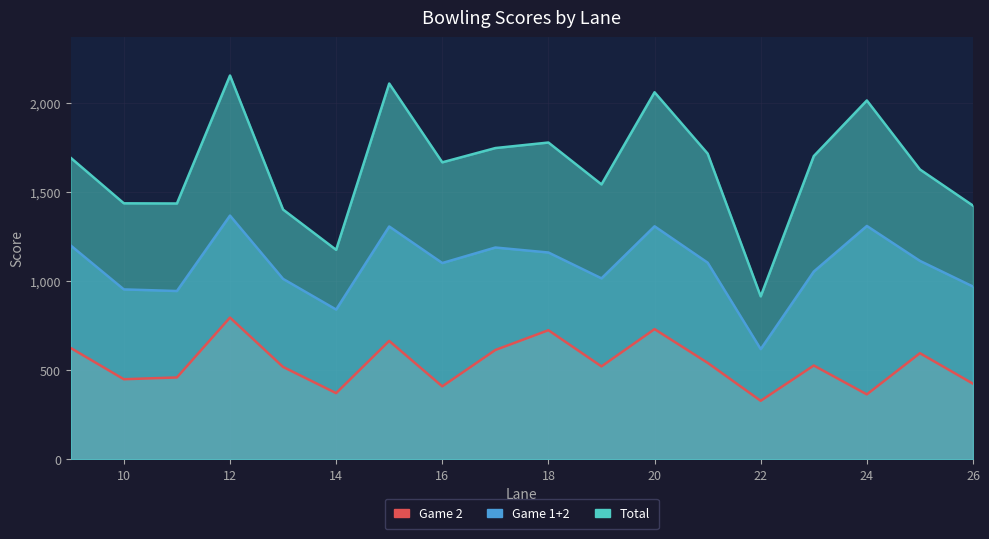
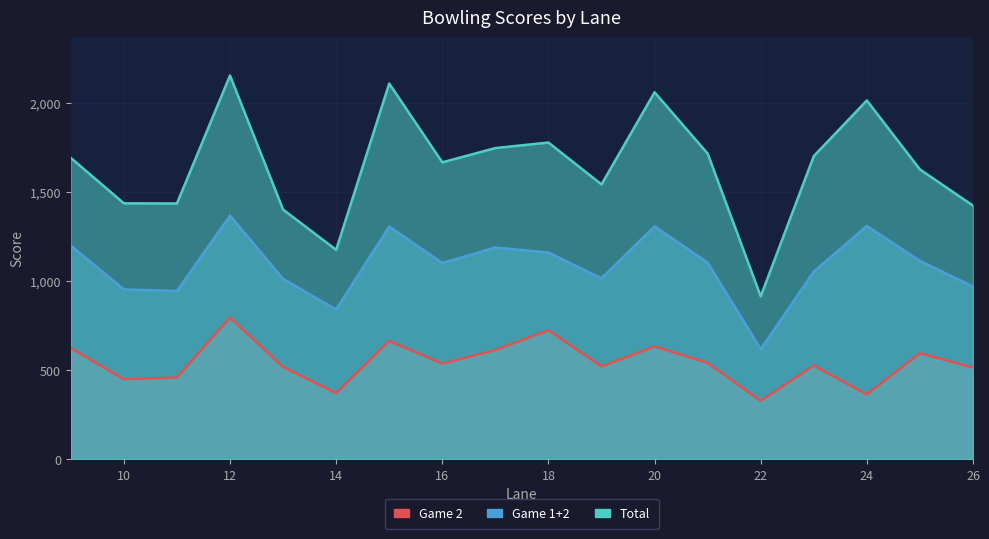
Game 2, 16: 410 -> 540
Game 2, 20: 730 -> 630
Game 2, 26: 420 -> 520
